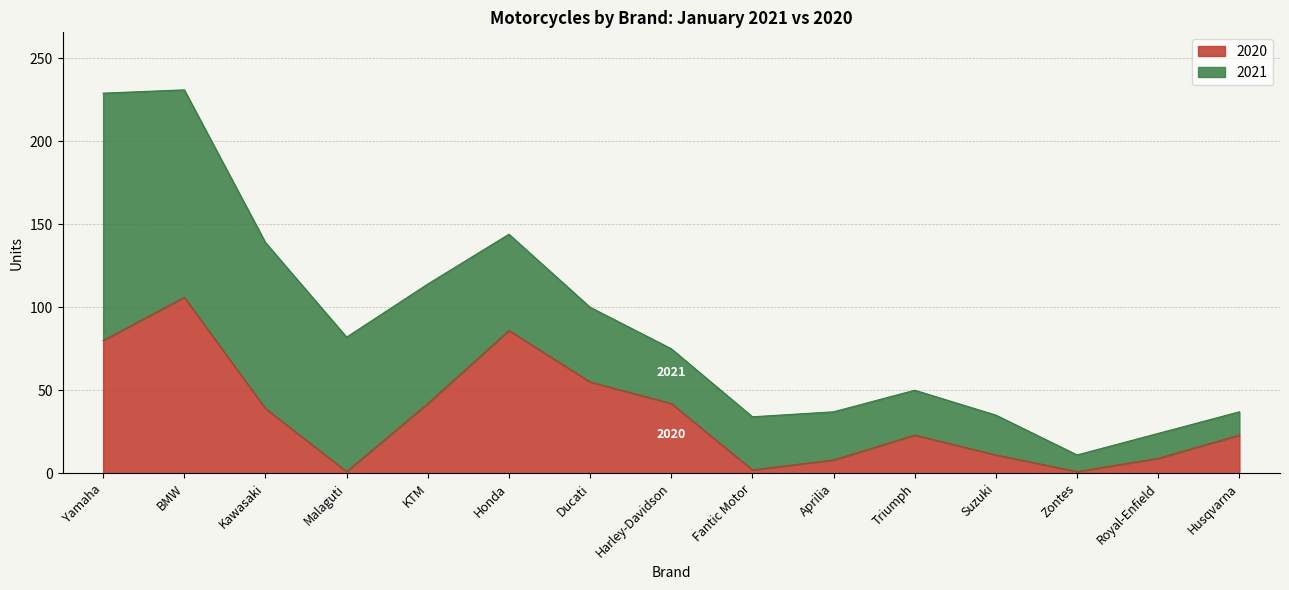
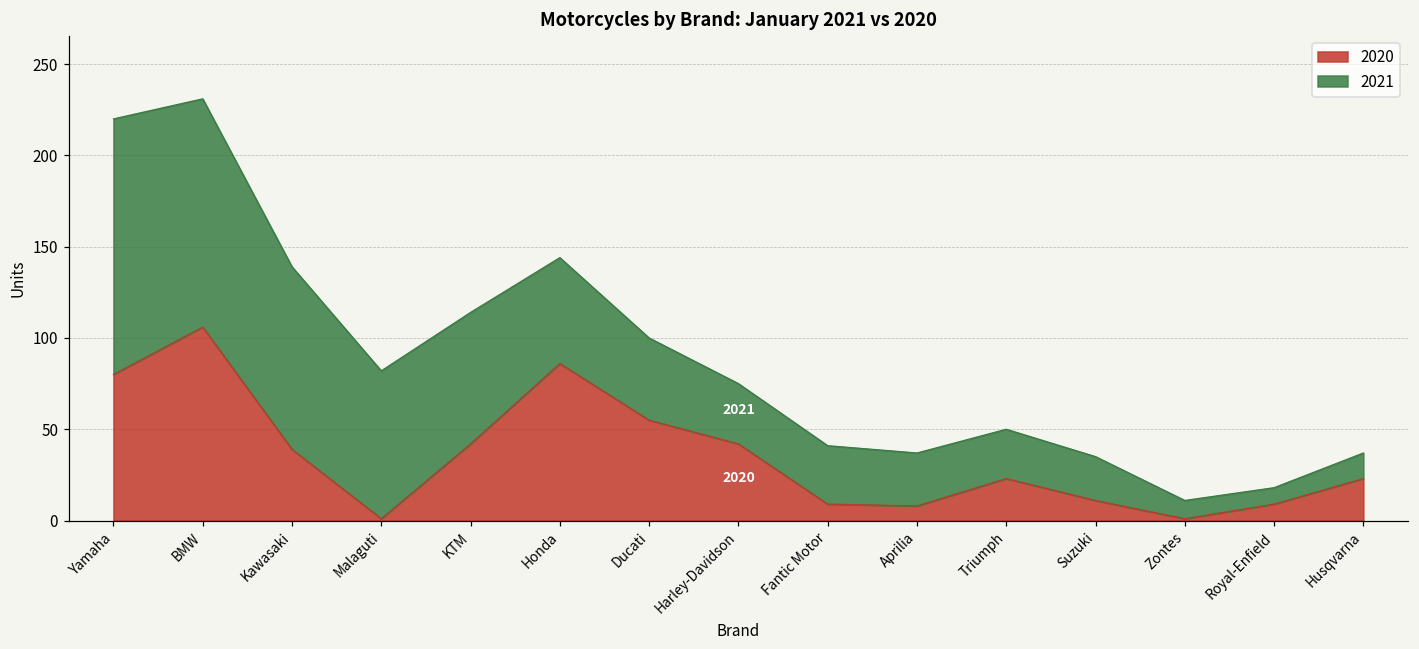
2021, Yamaha: 149 -> 140
2020, Fantic Motor: 2 -> 9
2021, Royal-Enfield: 15 -> 9
